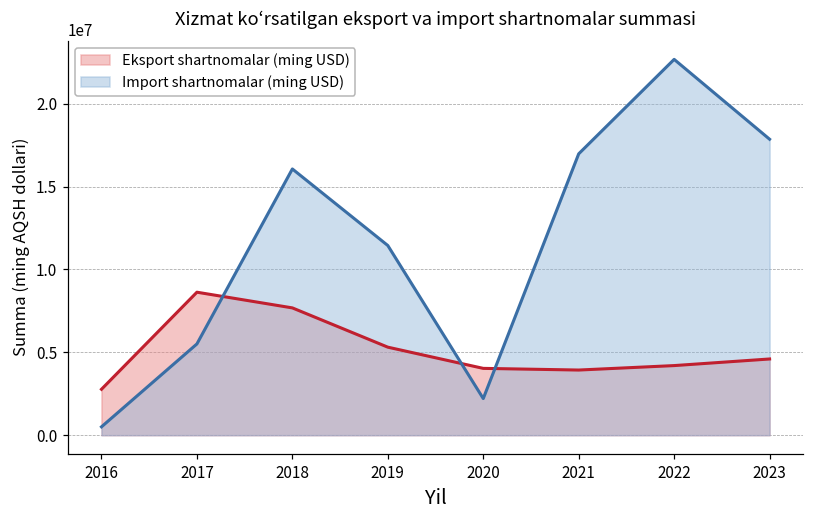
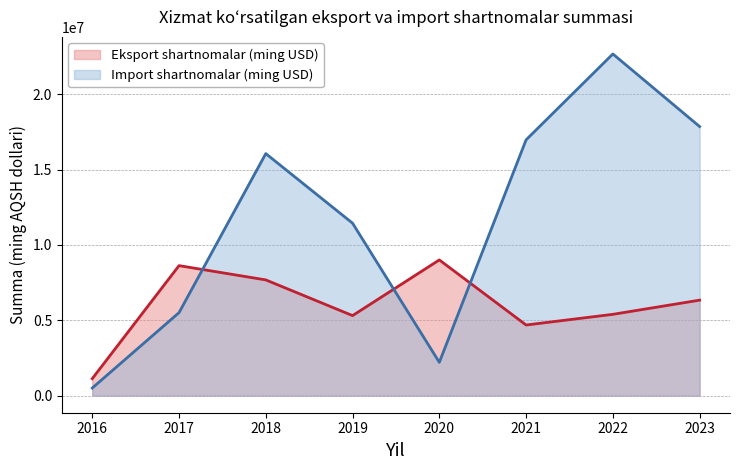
Eksport shartnomalar (ming USD), 2016: 2800000 -> 1100000
Eksport shartnomalar (ming USD), 2020: 4000000 -> 9000000
Eksport shartnomalar (ming USD), 2021: 3900000 -> 4700000
Eksport shartnomalar (ming USD), 2022: 4200000 -> 5400000
Eksport shartnomalar (ming USD), 2023: 4600000 -> 6300000
